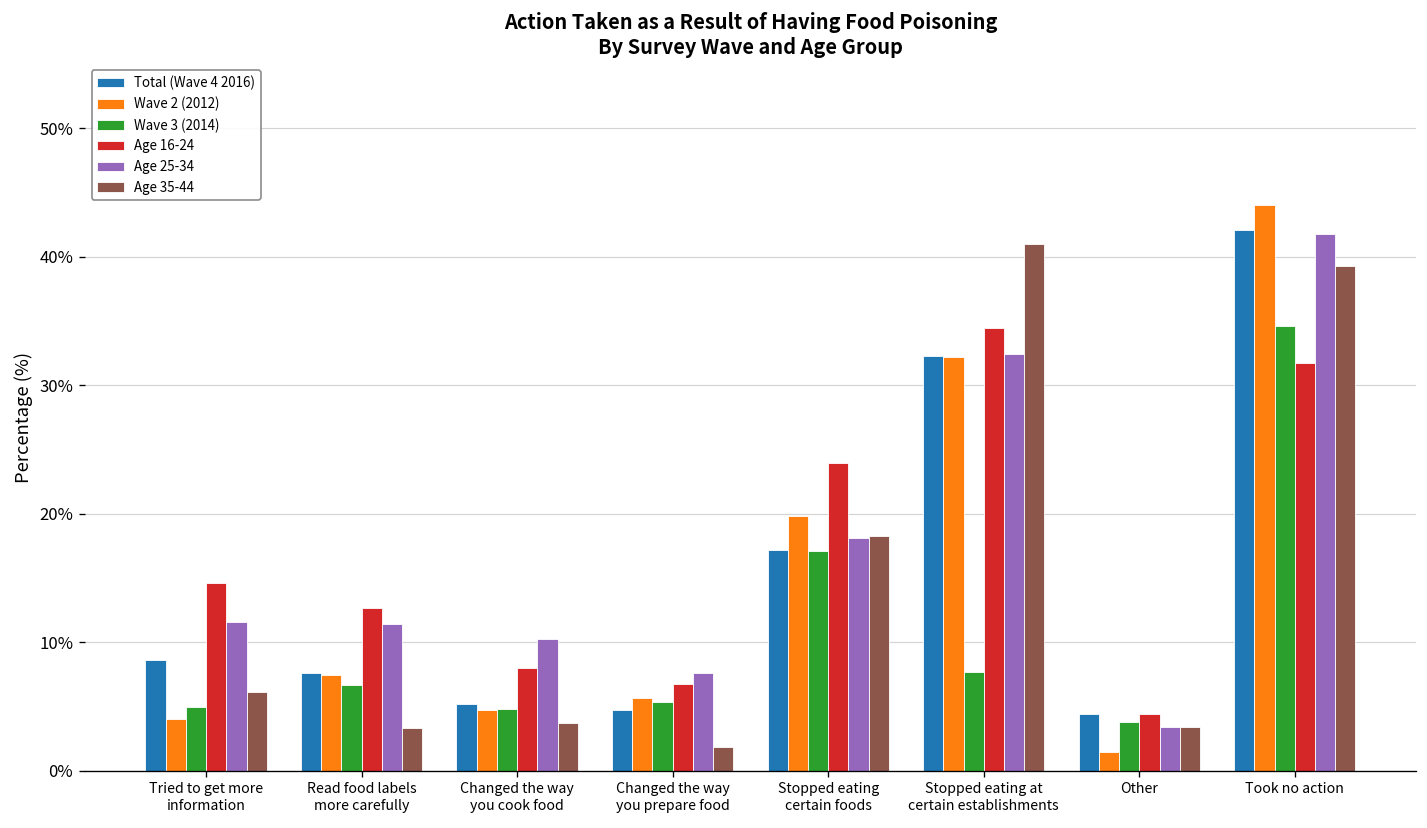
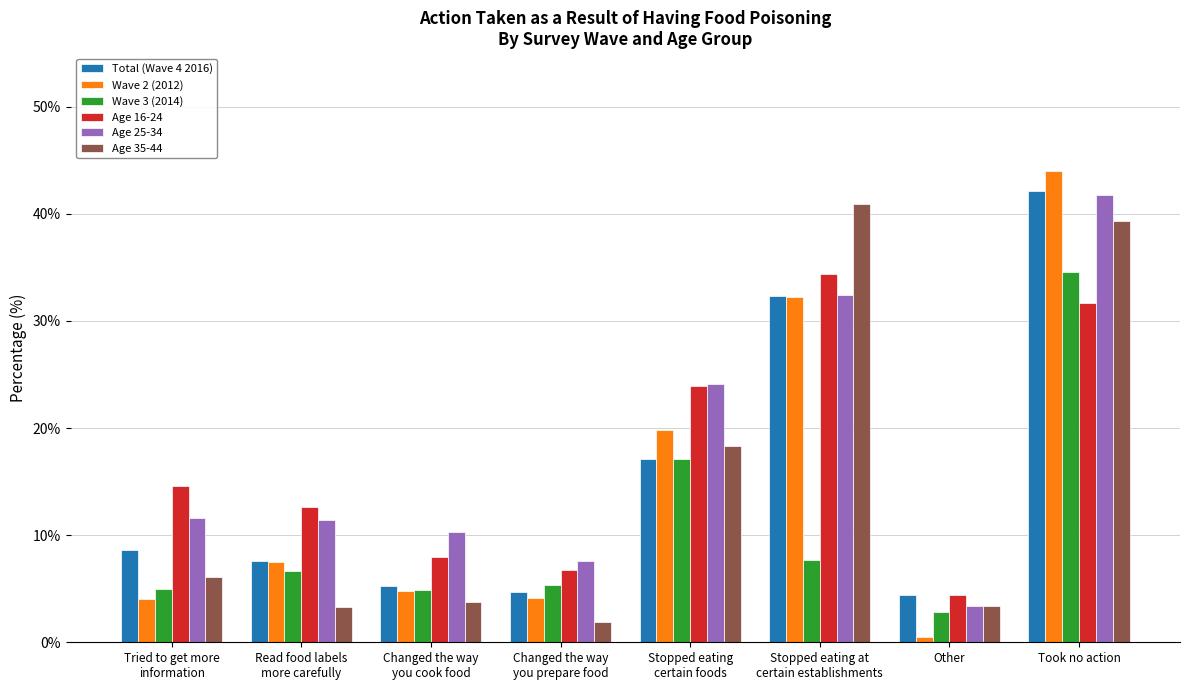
Wave 2 (2012), Changed the way you prepare food: 5.6% -> 4.1%
Age 25-34, Stopped eating certain foods: 18.1% -> 24.1%
Wave 2 (2012), Other: 1.5% -> 0.5%
Wave 3 (2014), Other: 3.8% -> 2.8%
